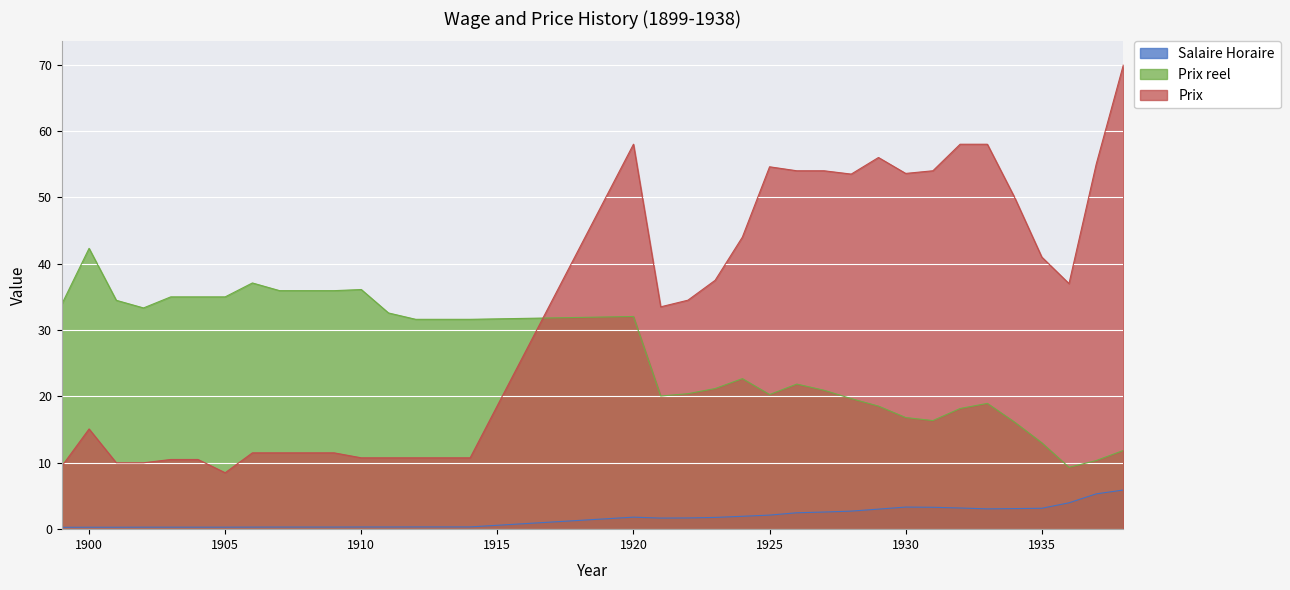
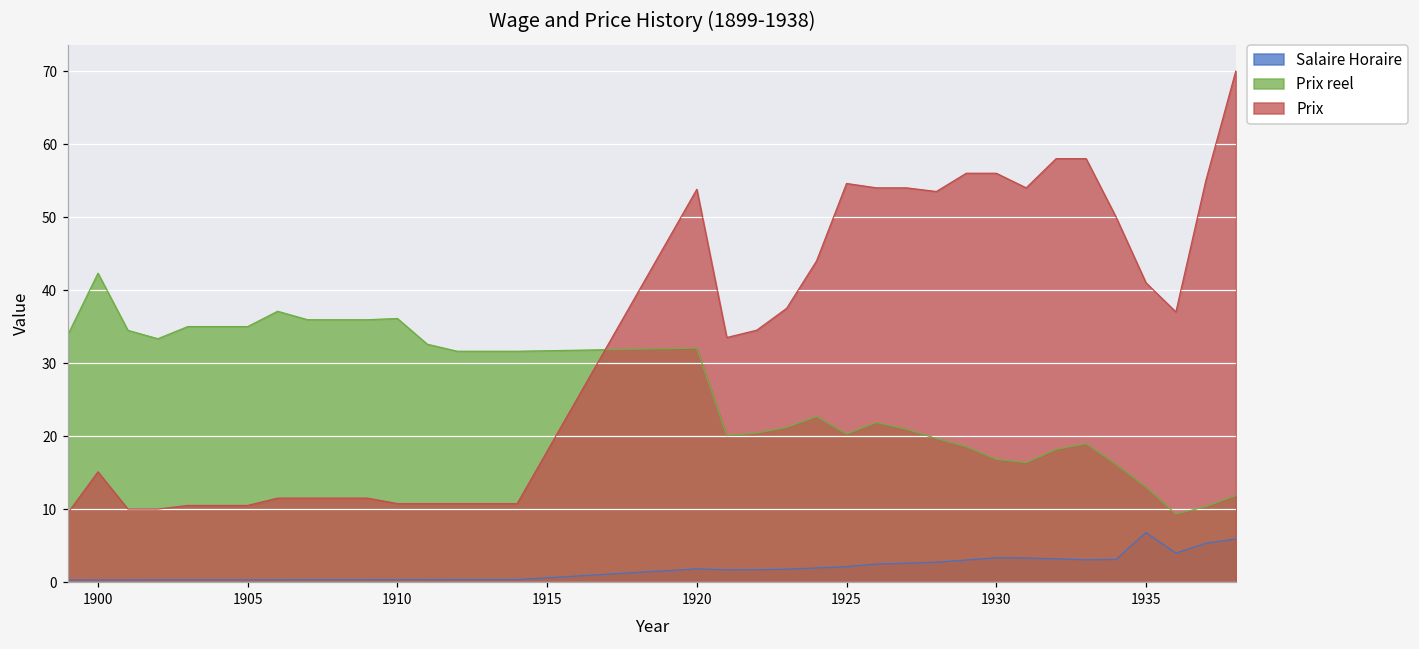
Prix, 1905: 9 -> 11
Prix, 1920: 58 -> 54
Prix, 1930: 54 -> 56
Salaire Horaire, 1935: 3 -> 7
